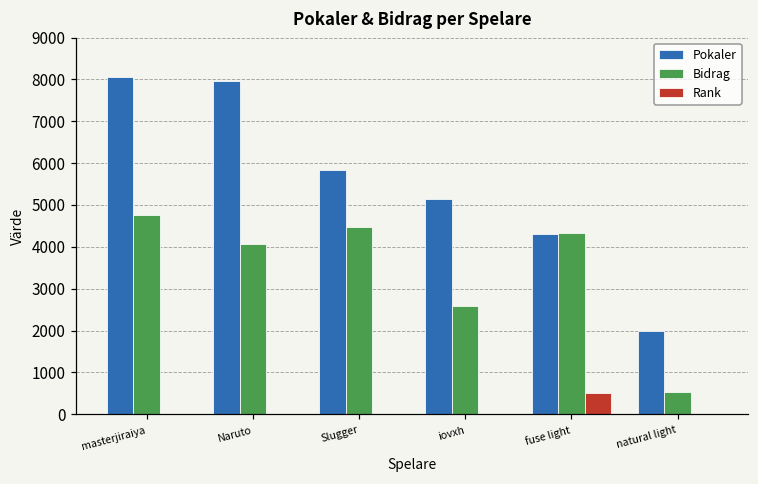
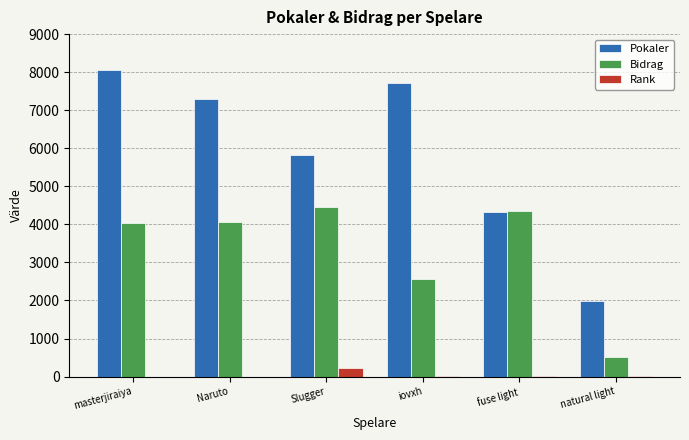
Bidrag, masterjiraiya: 4800 -> 4000
Pokaler, Naruto: 8000 -> 7300
Rank, Slugger: 0 -> 200
Pokaler, iovxh: 5200 -> 7700
Rank, fuse light: 500 -> 0
